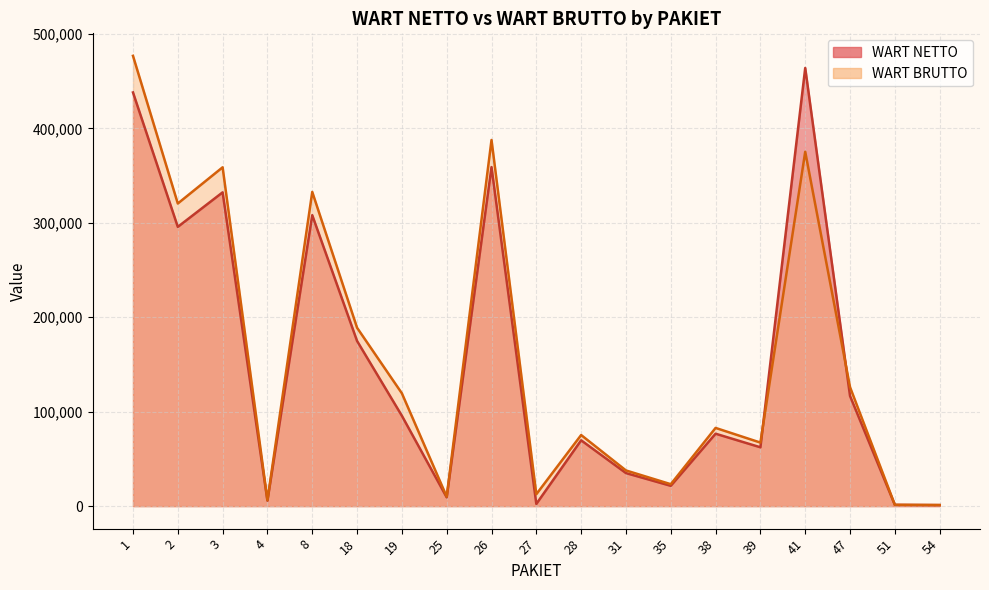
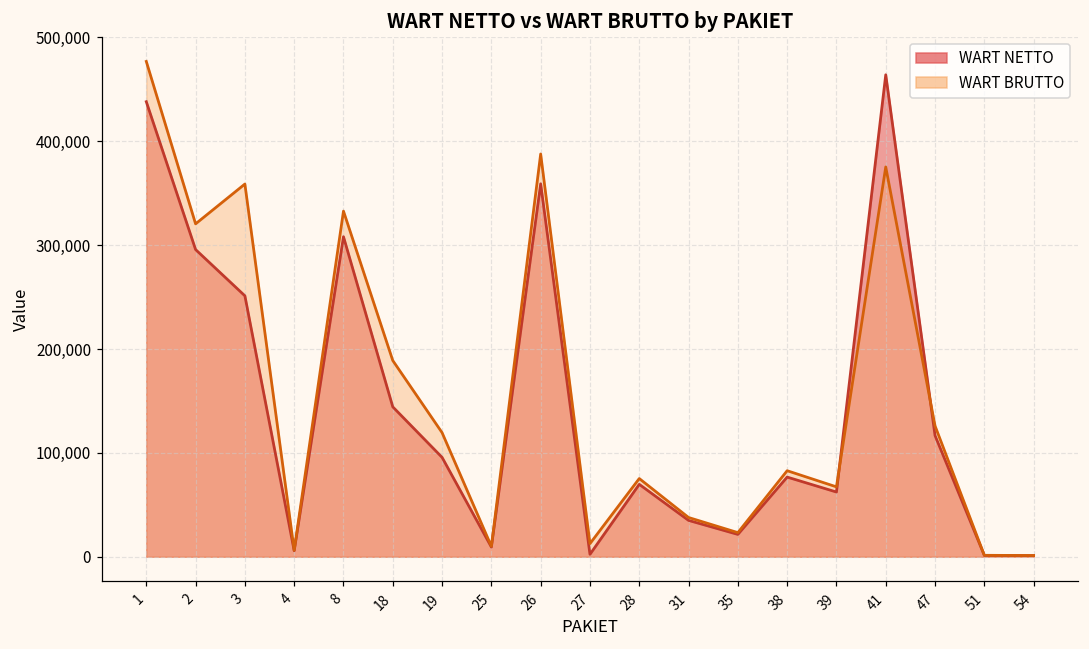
WART NETTO, 3: 330,000 -> 250,000
WART NETTO, 18: 170,000 -> 140,000
